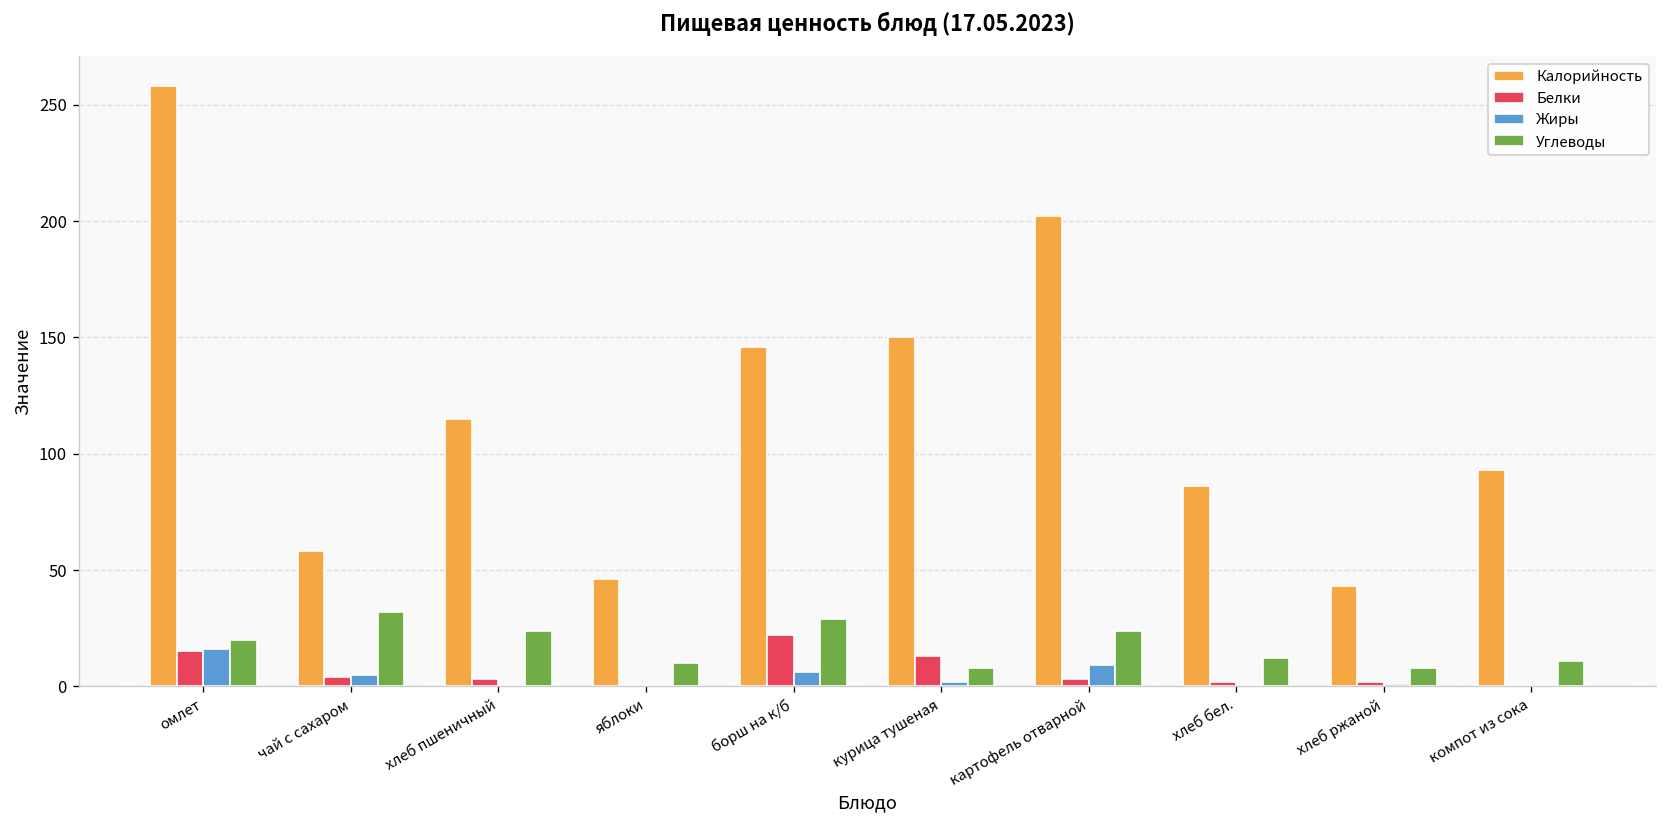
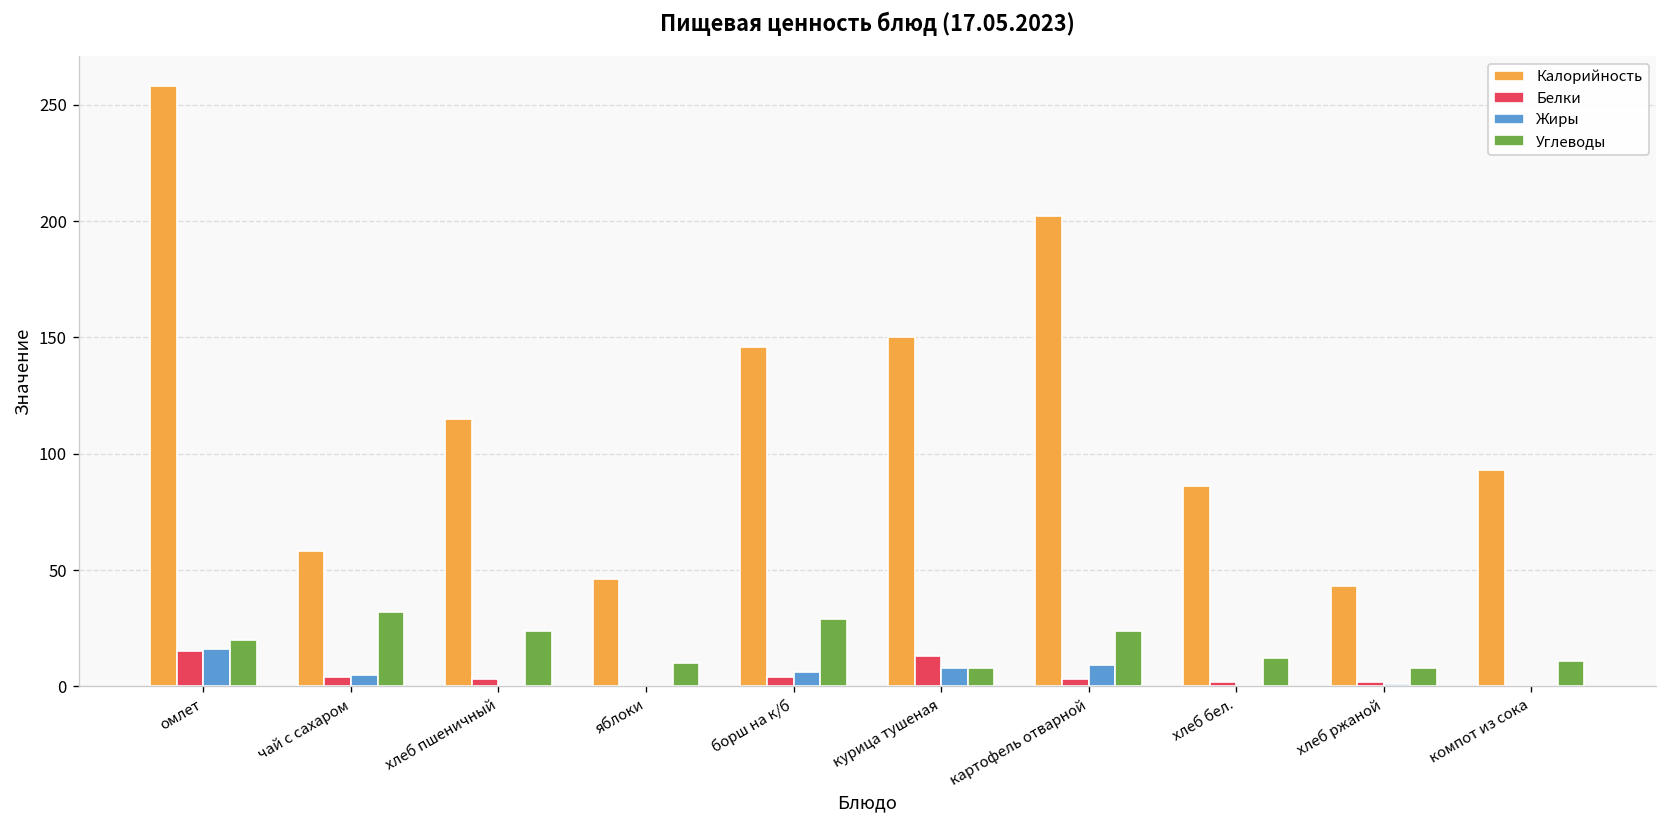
Белки, борш на к/б: 22 -> 4
Жиры, курица тушеная: 2 -> 8
